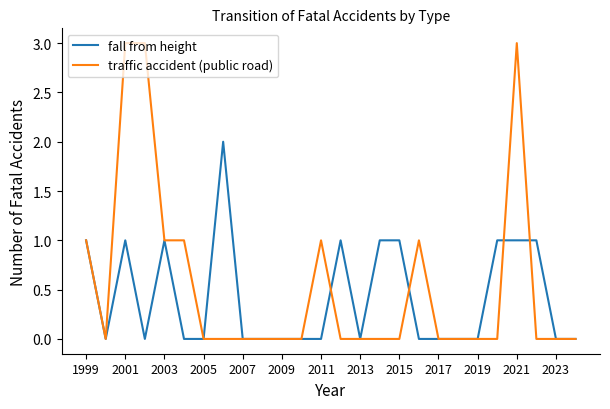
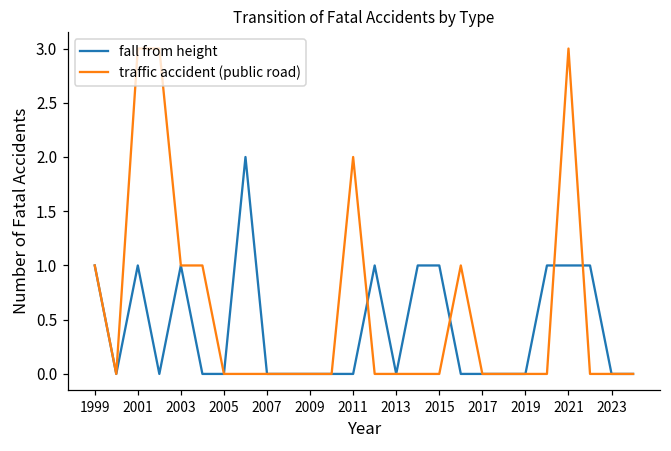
traffic accident (public road), 2011: 1 -> 2
